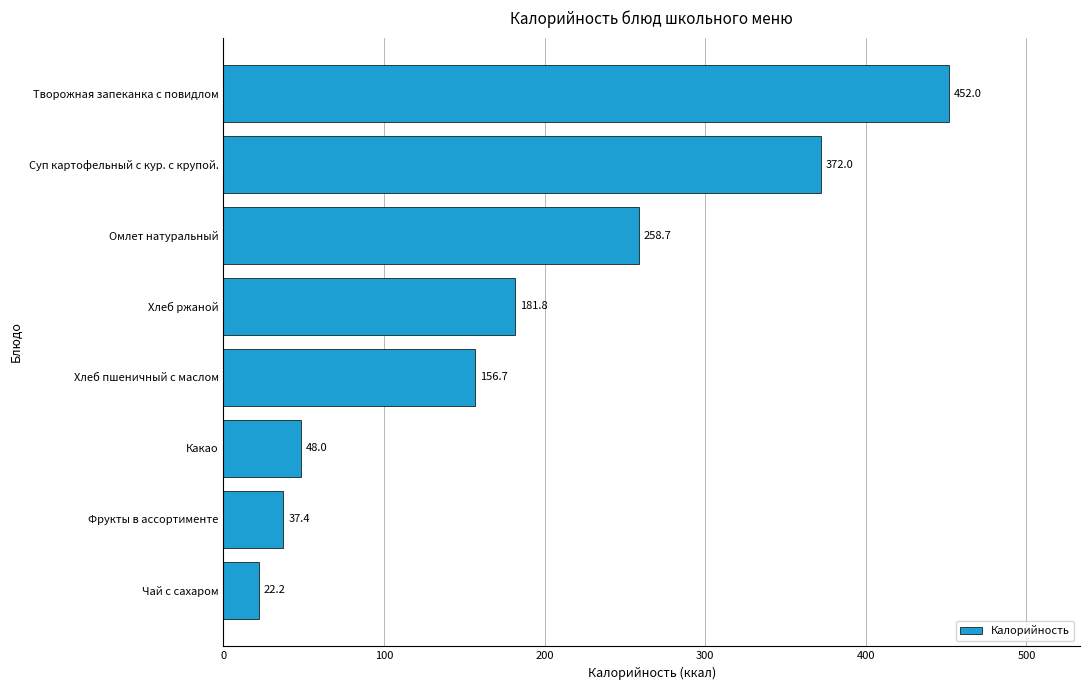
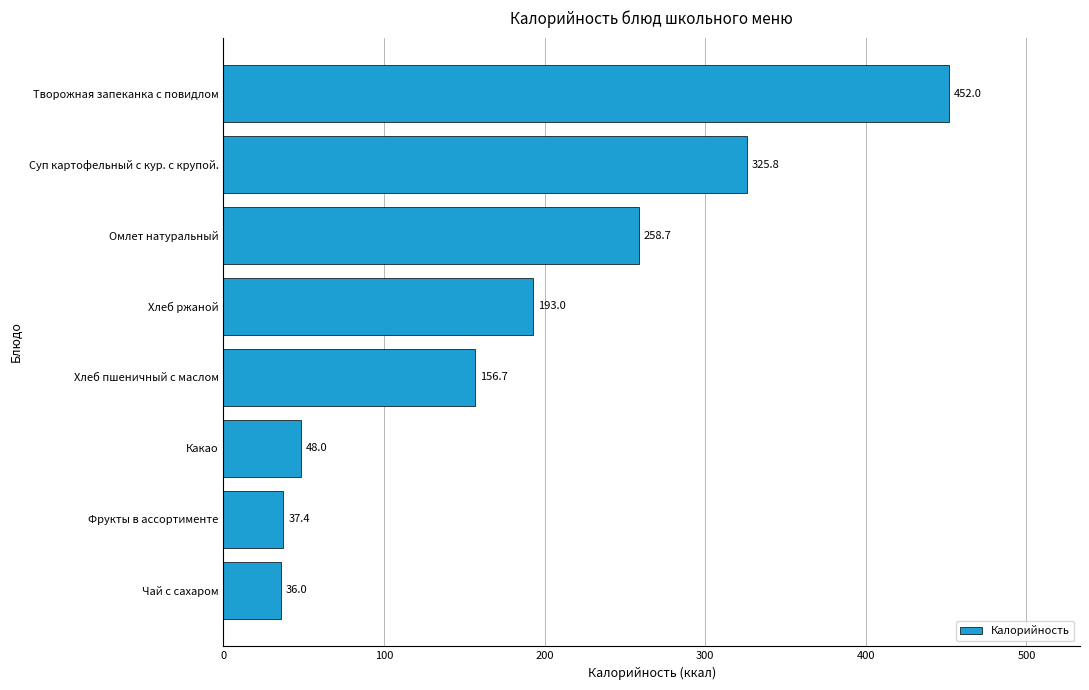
Суп картофельный с кур. с крупой.: 372.0 -> 325.8
Хлеб ржаной: 181.8 -> 193.0
Чай с сахаром: 22.2 -> 36.0
